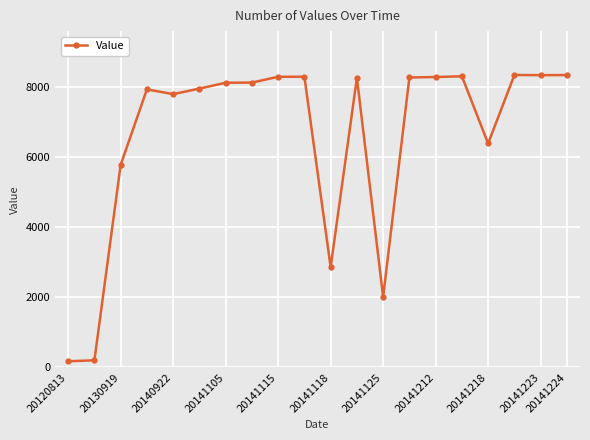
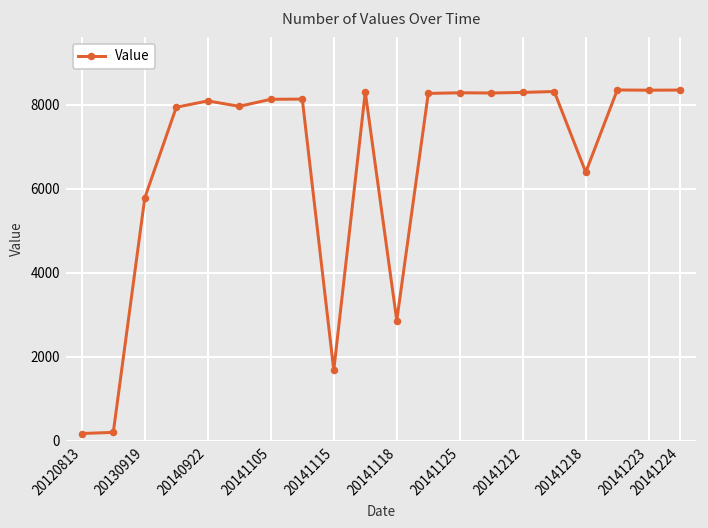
20140922: 7800 -> 8100
20141115: 8300 -> 1700
20141125: 2000 -> 8300
